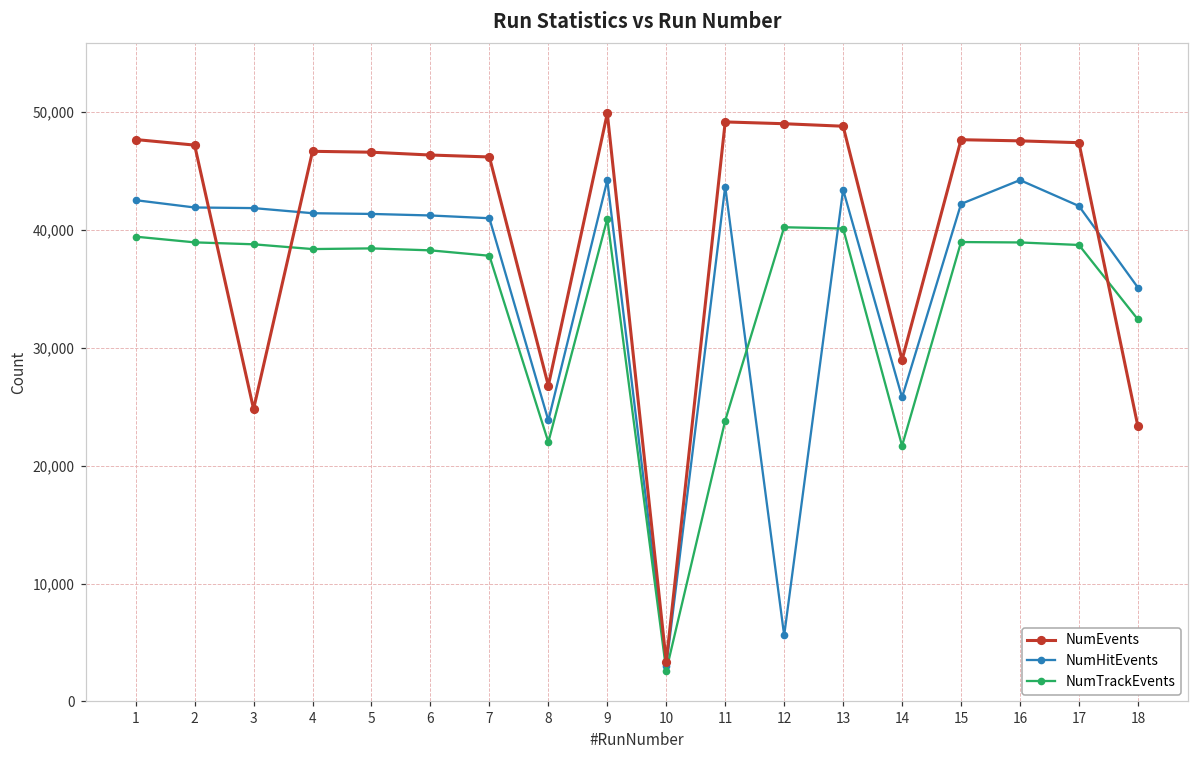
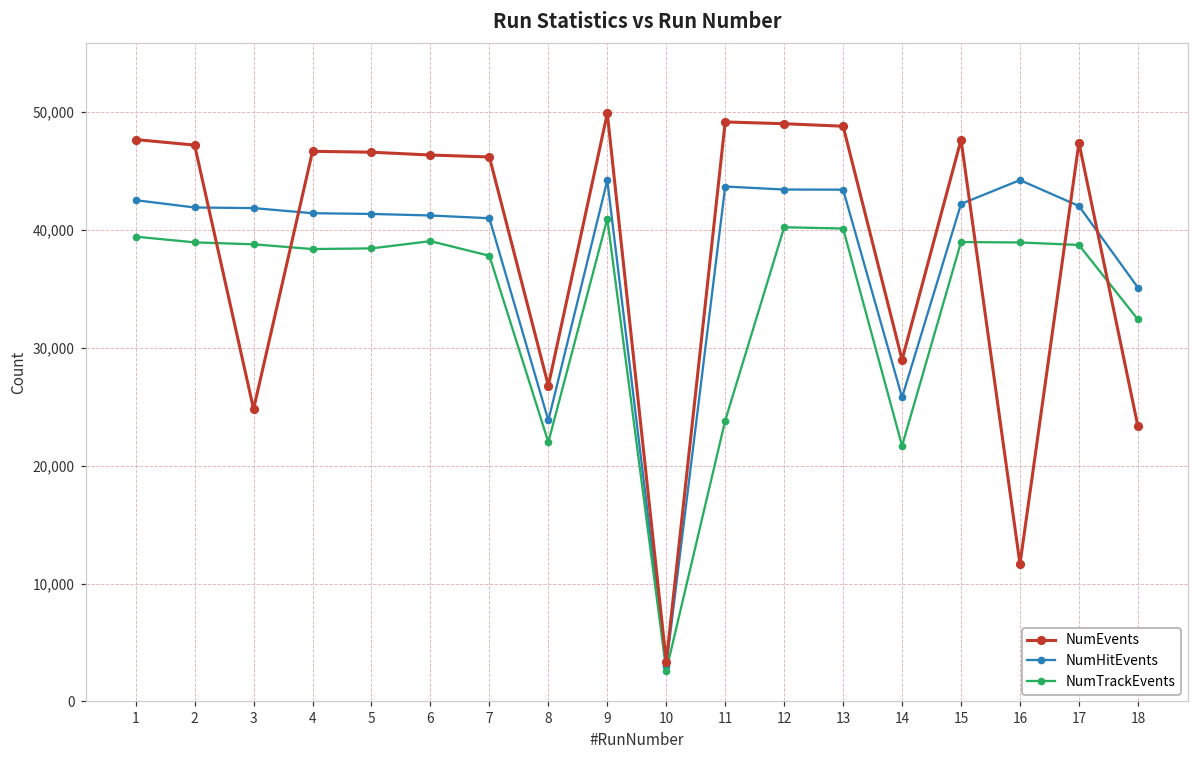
NumTrackEvents, 6: 38,200 -> 39,000
NumHitEvents, 12: 5,600 -> 43,400
NumEvents, 16: 47,500 -> 11,600
